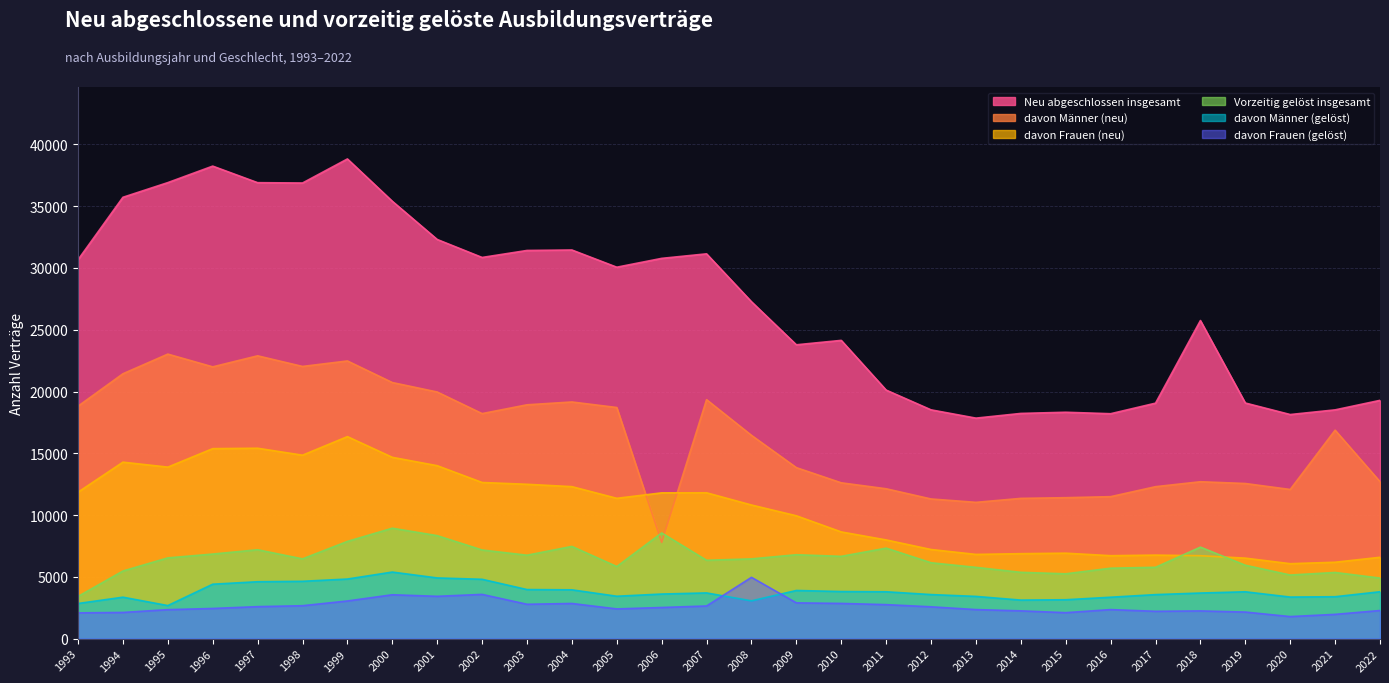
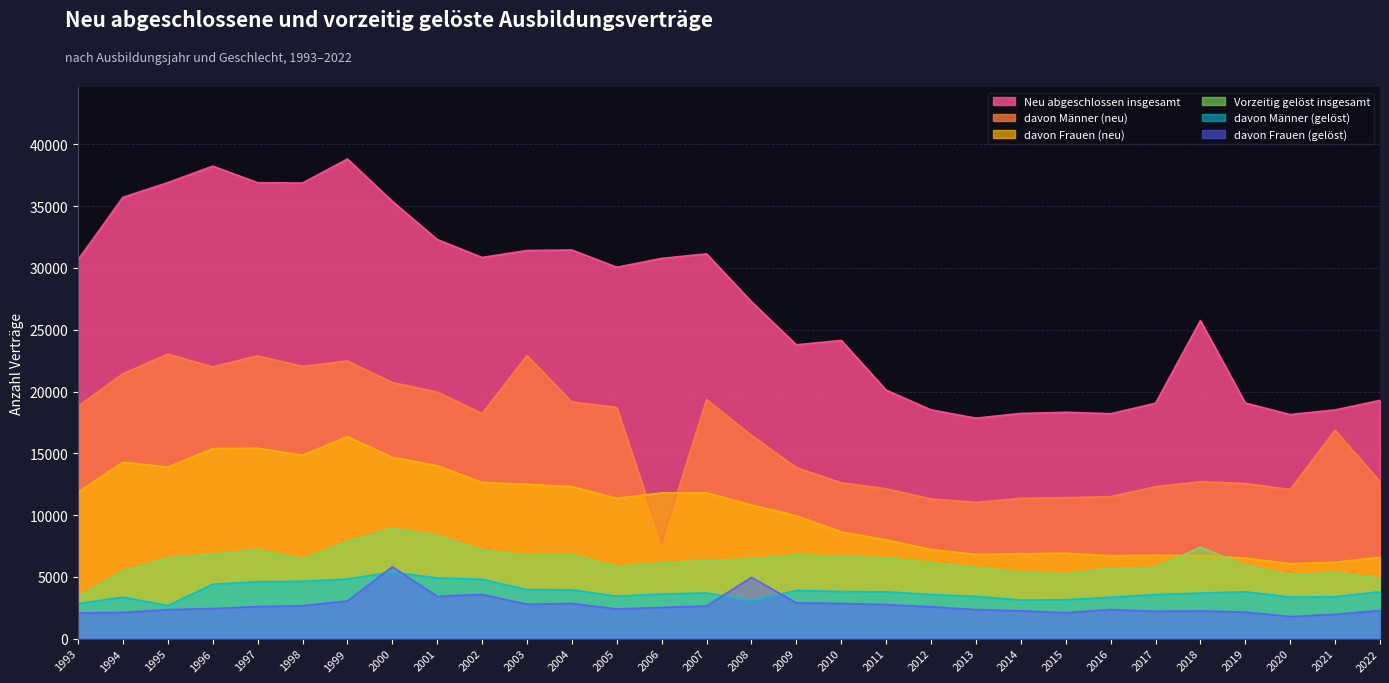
davon Frauen (gelöst), 2000: 3600 -> 5800
davon Männer (neu), 2003: 18900 -> 22900
Vorzeitig gelöst insgesamt, 2004: 7500 -> 6800
Vorzeitig gelöst insgesamt, 2006: 8600 -> 6100
Vorzeitig gelöst insgesamt, 2011: 7300 -> 6500
